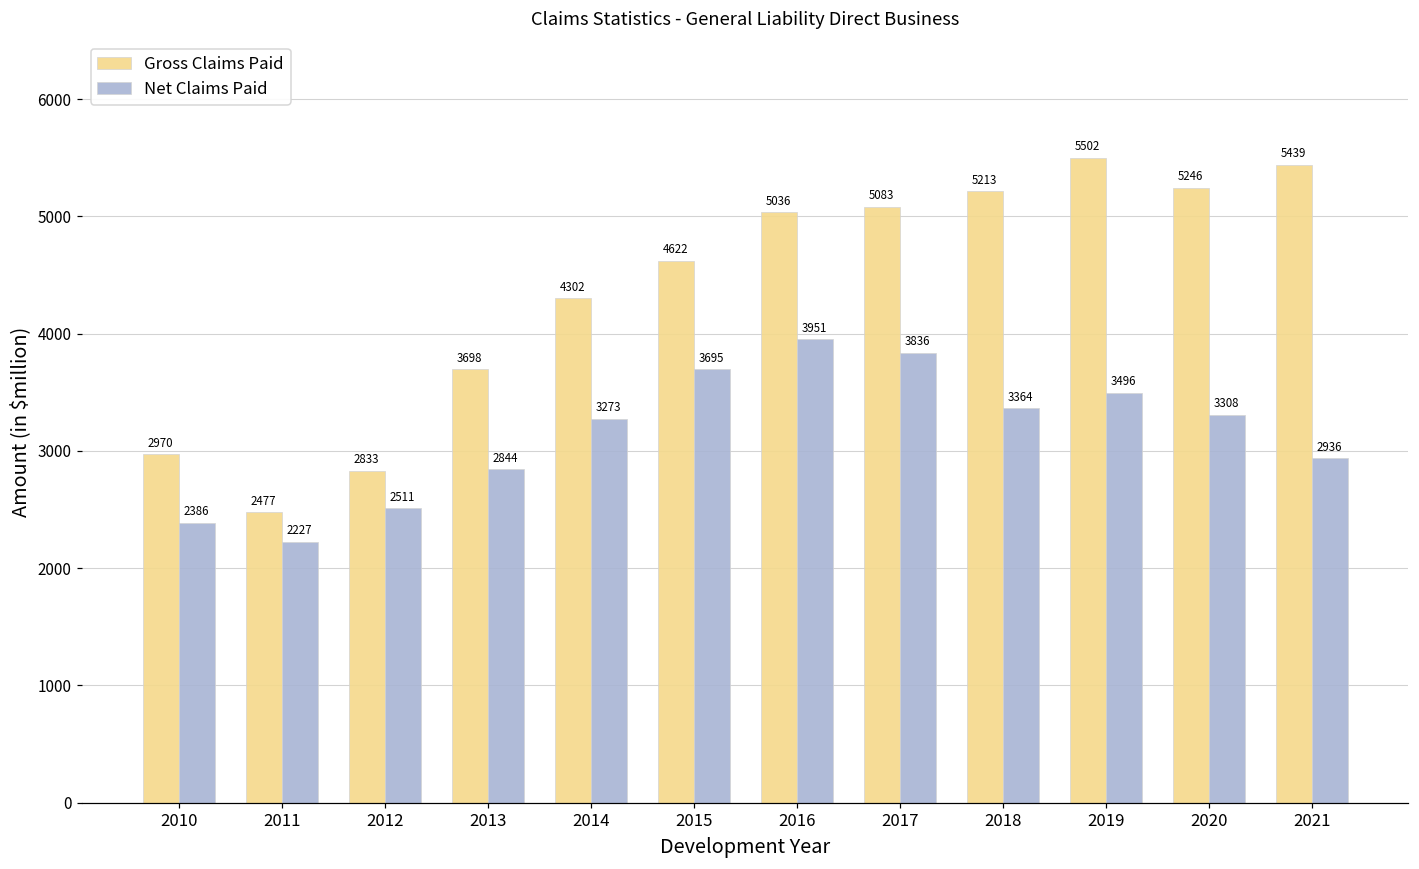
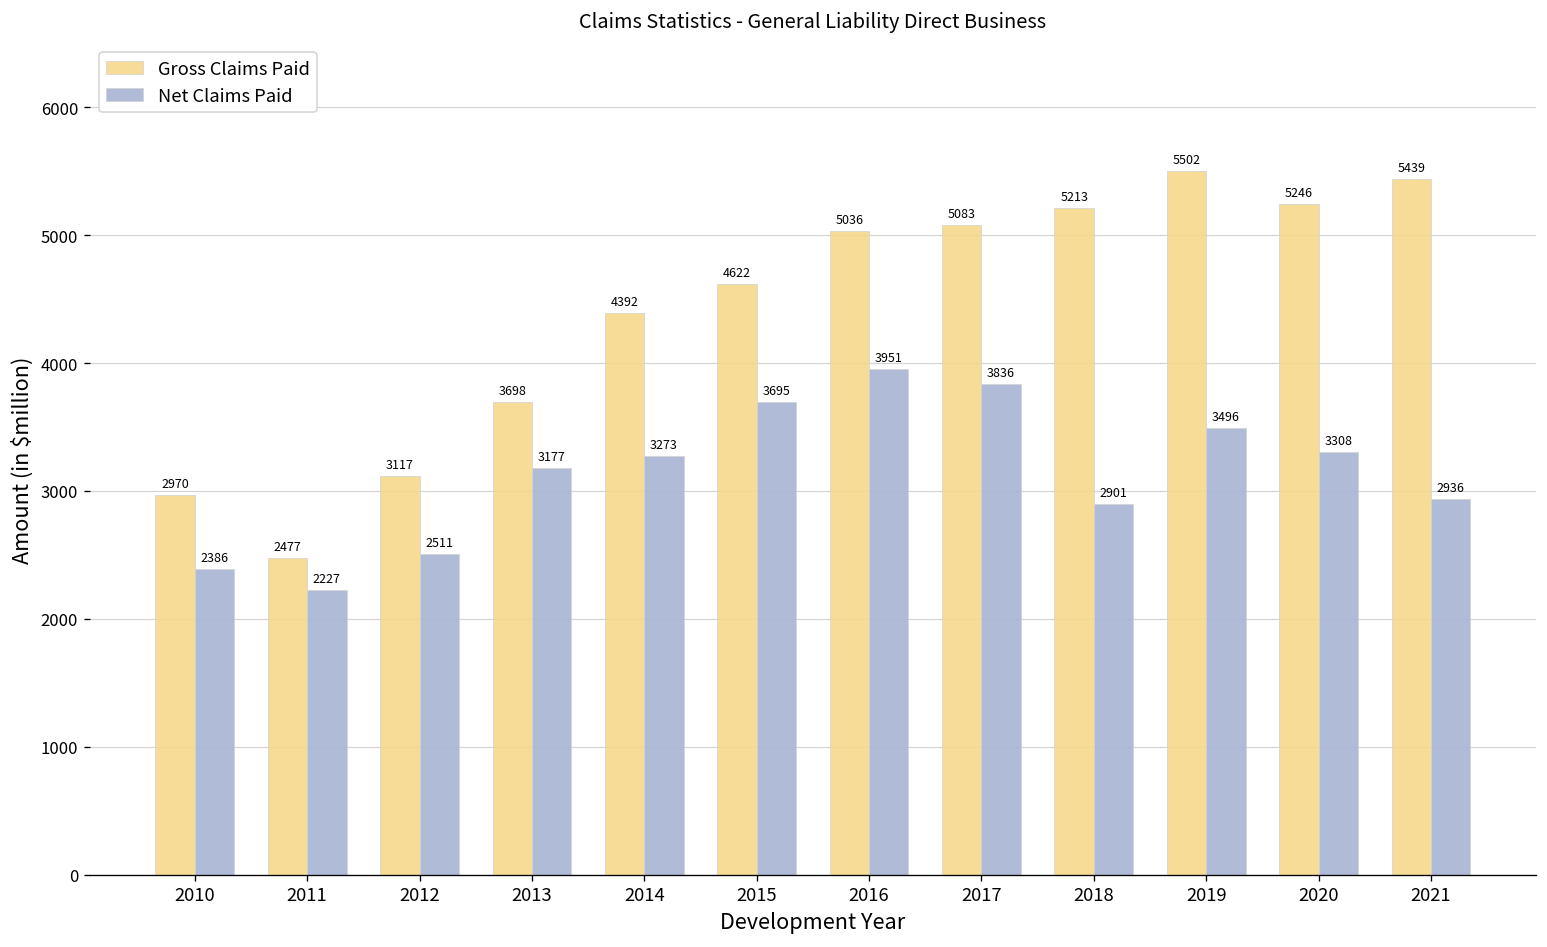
Gross Claims Paid, 2012: 2833 -> 3117
Net Claims Paid, 2013: 2844 -> 3177
Gross Claims Paid, 2014: 4302 -> 4392
Net Claims Paid, 2018: 3364 -> 2901
